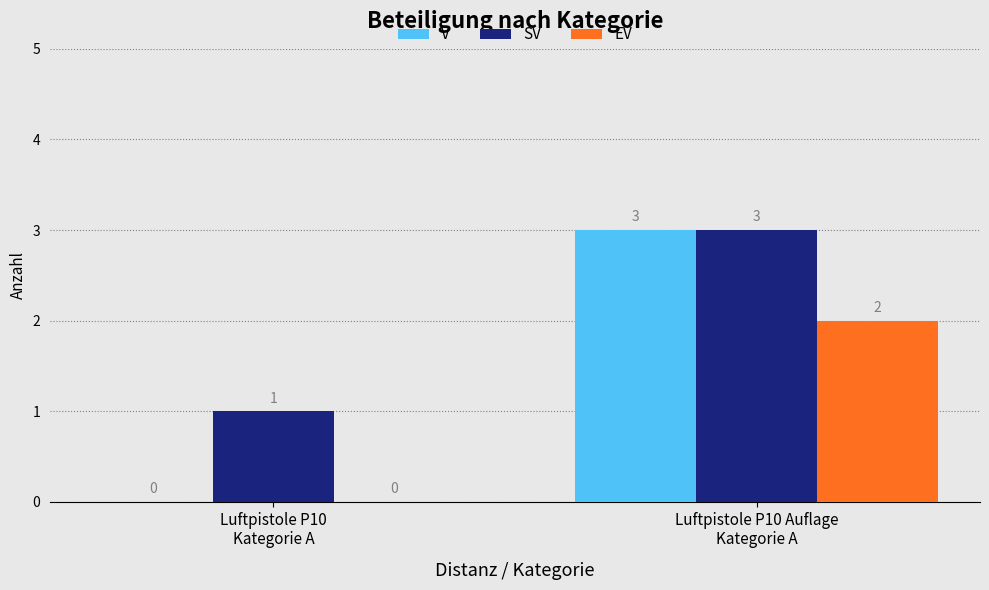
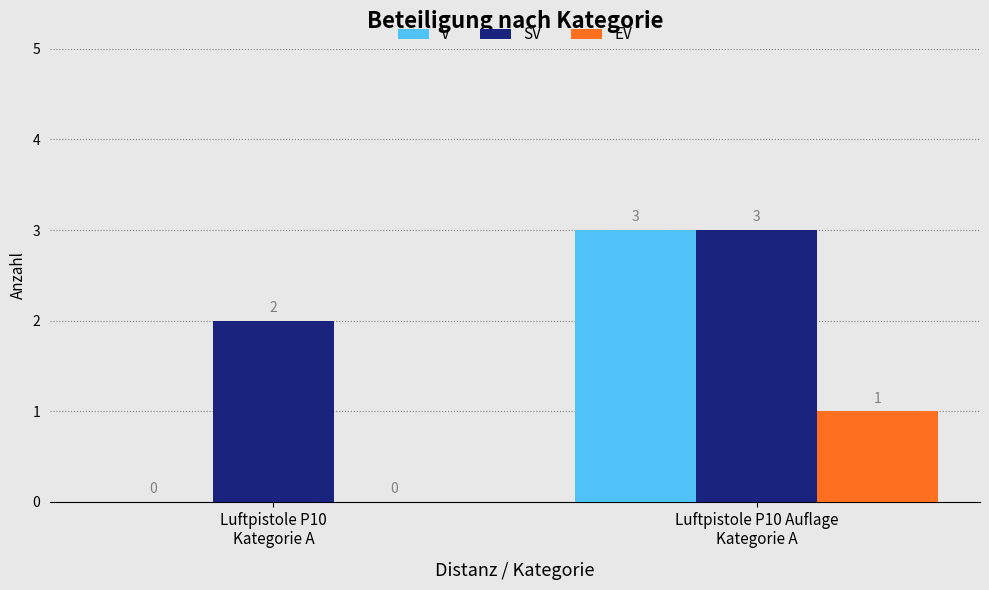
SV, Luftpistole P10 Kategorie A: 1 -> 2
EV, Luftpistole P10 Auflage Kategorie A: 2 -> 1
